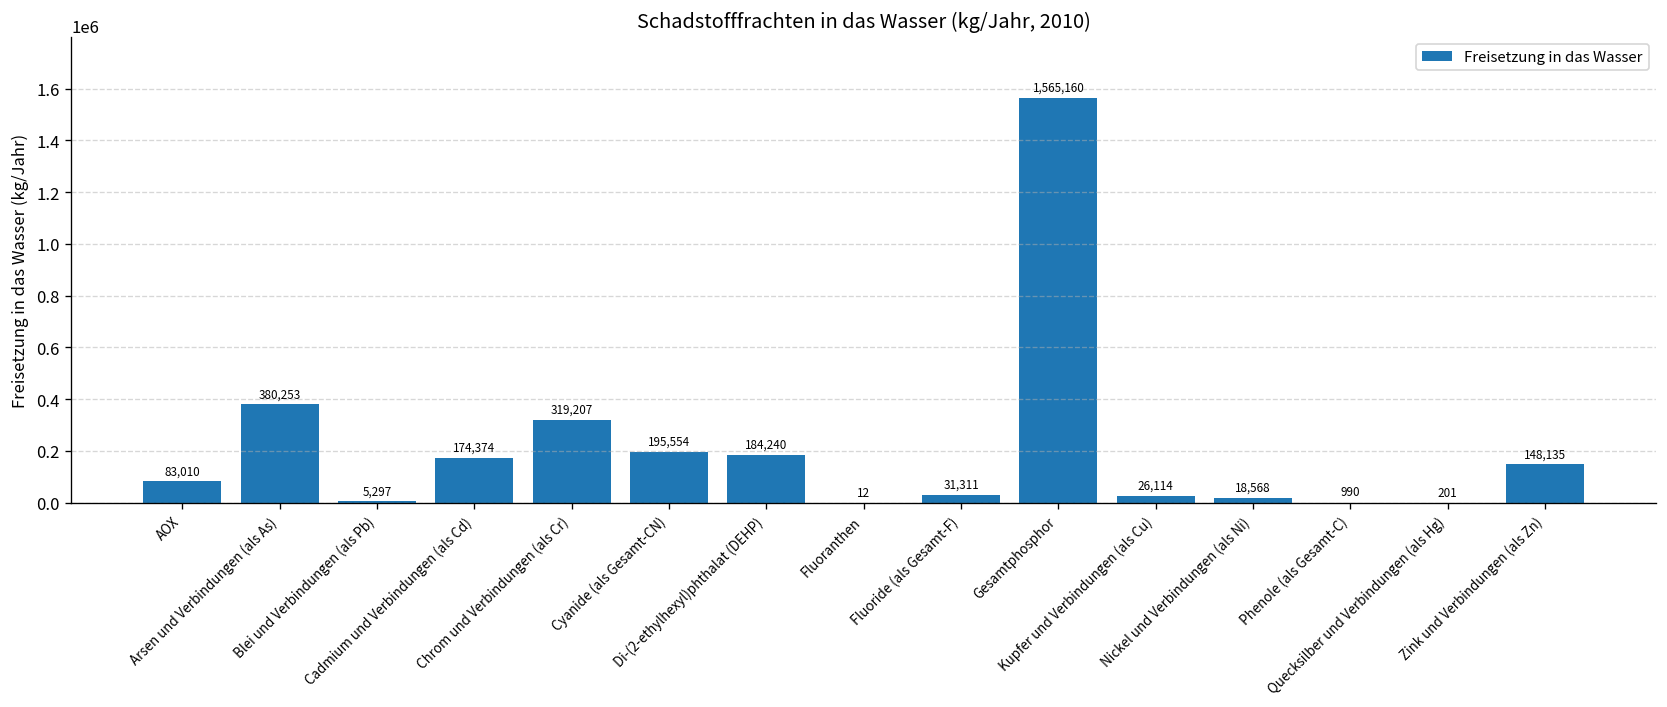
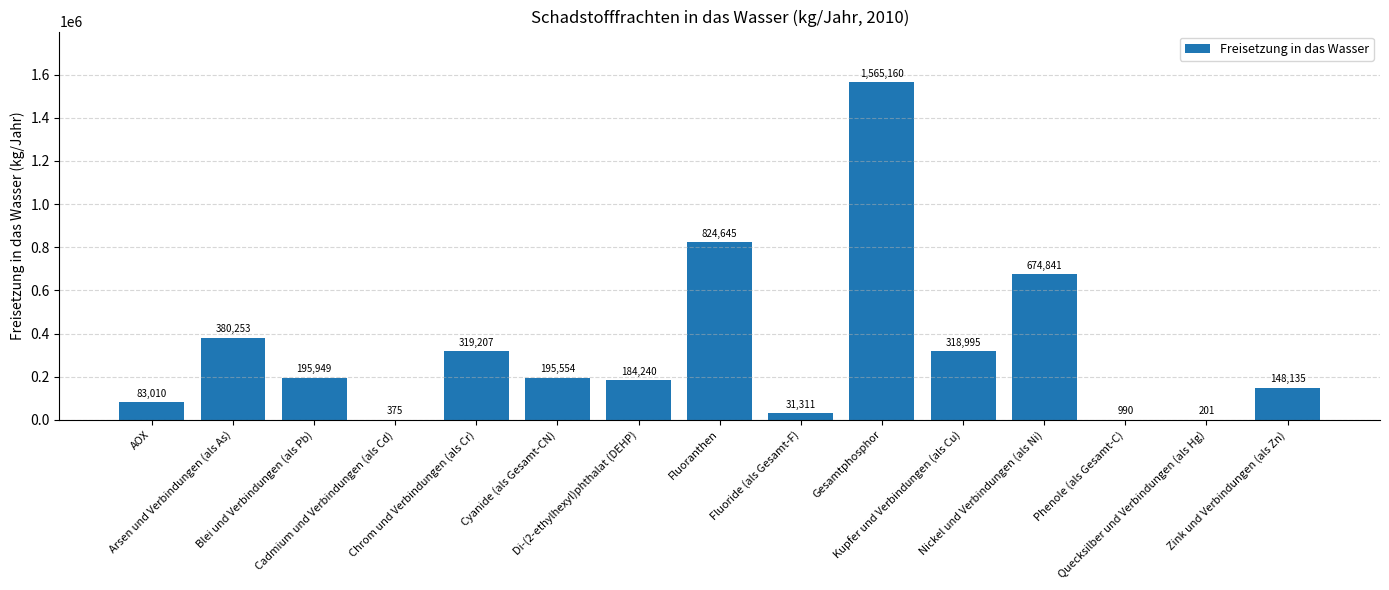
Blei und Verbindungen (als Pb): 5,297 -> 195,949
Cadmium und Verbindungen (als Cd): 174,374 -> 375
Fluoranthen: 12 -> 824,645
Kupfer und Verbindungen (als Cu): 26,114 -> 318,995
Nickel und Verbindungen (als Ni): 18,568 -> 674,841
